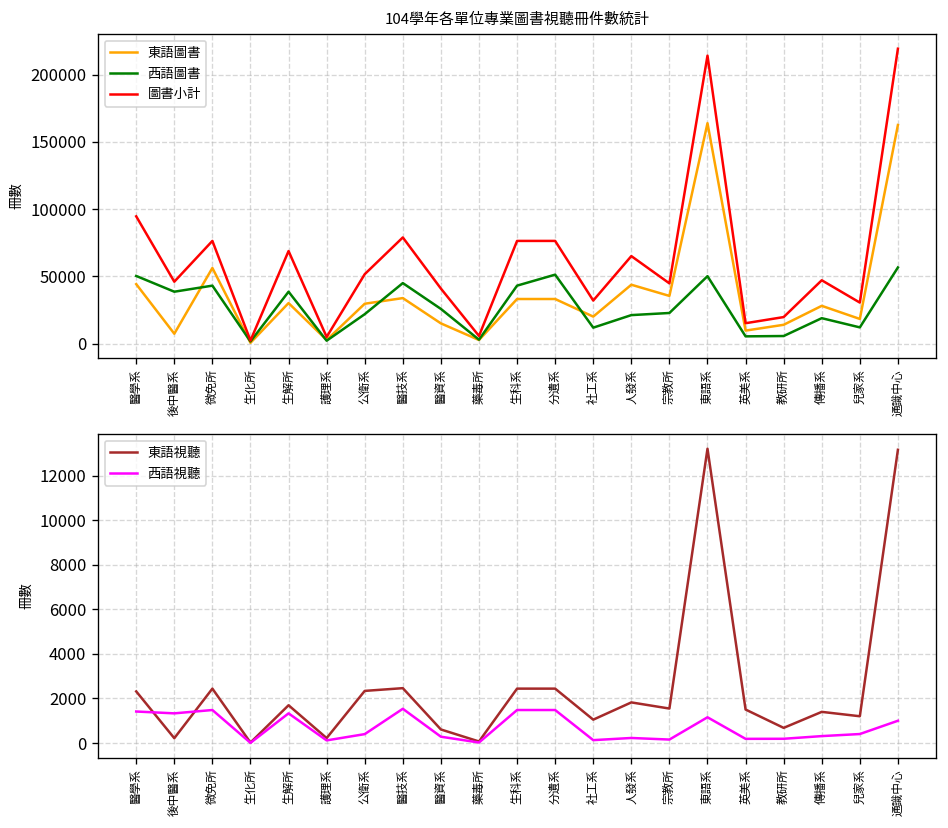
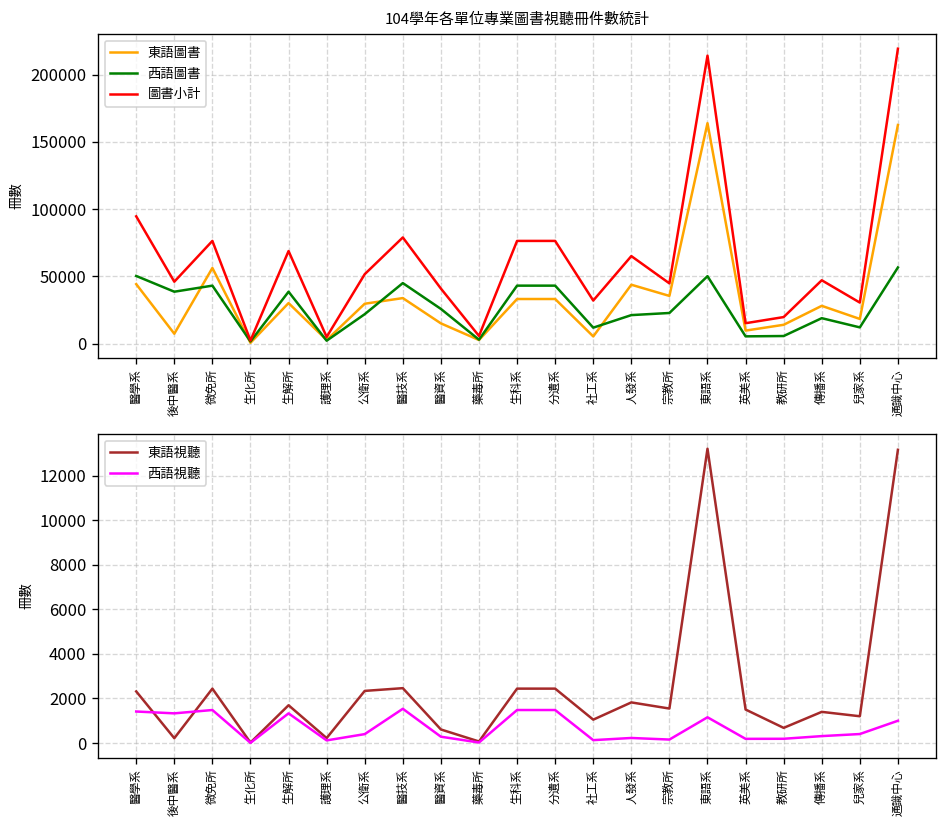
104學年各單位專業圖書視聽冊件數統計, 西語圖書, 分遺系: 51000 -> 43000
104學年各單位專業圖書視聽冊件數統計, 東語圖書, 社工系: 20000 -> 5000
